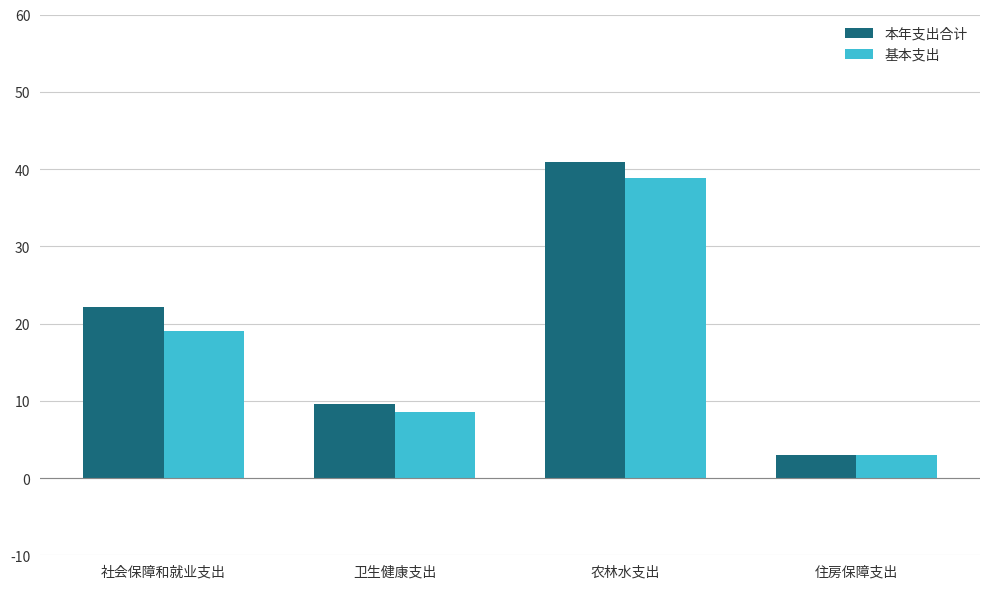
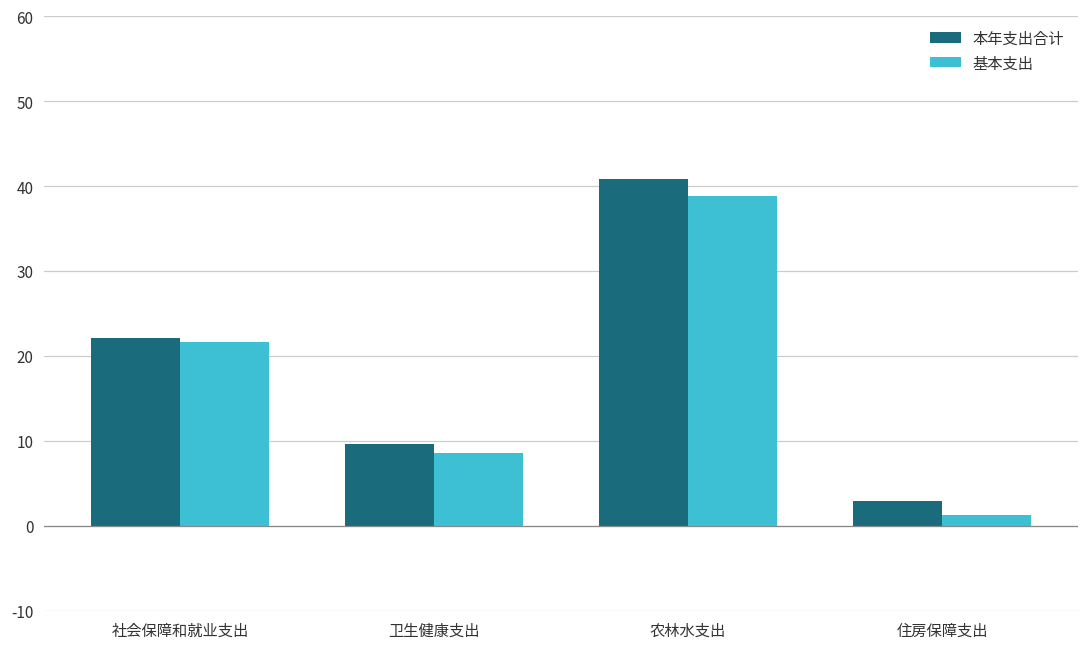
基本支出, 社会保障和就业支出: 19 -> 22
基本支出, 住房保障支出: 3 -> 1
